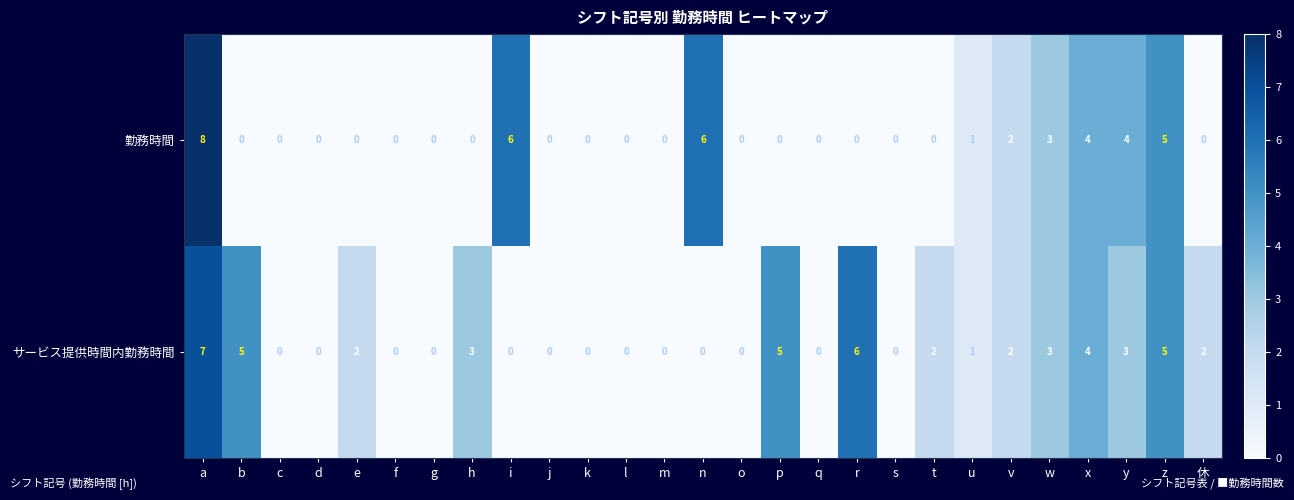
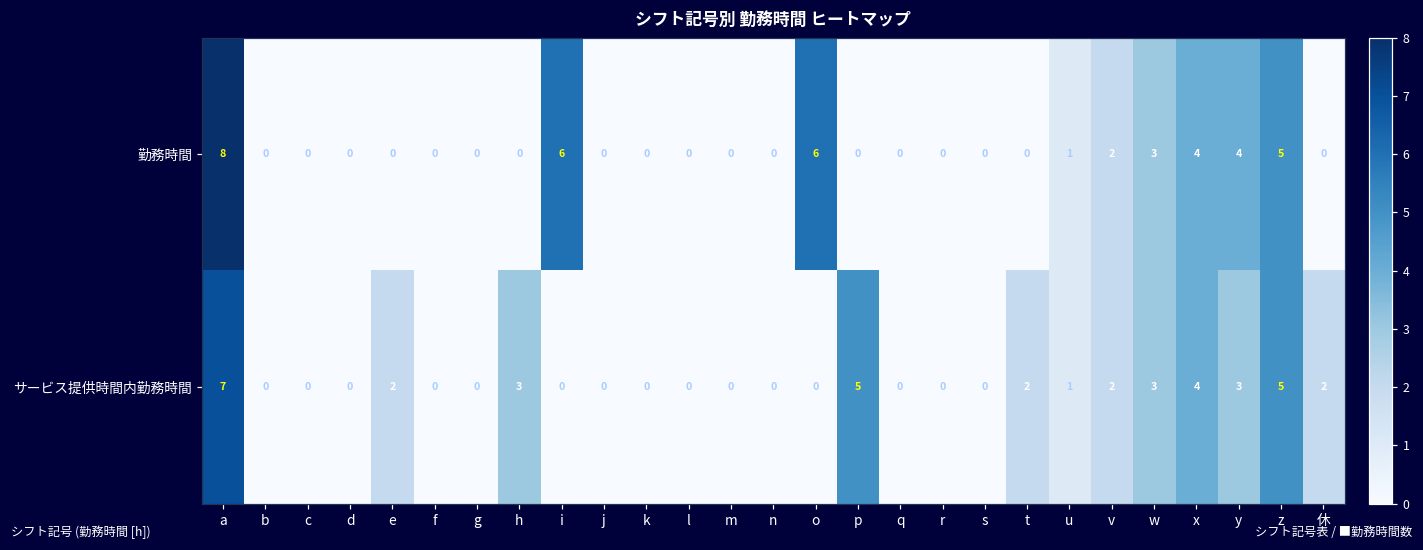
勤務時間, n: 6 -> 0
勤務時間, o: 0 -> 6
サービス提供時間内勤務時間, b: 5 -> 0
サービス提供時間内勤務時間, r: 6 -> 0
